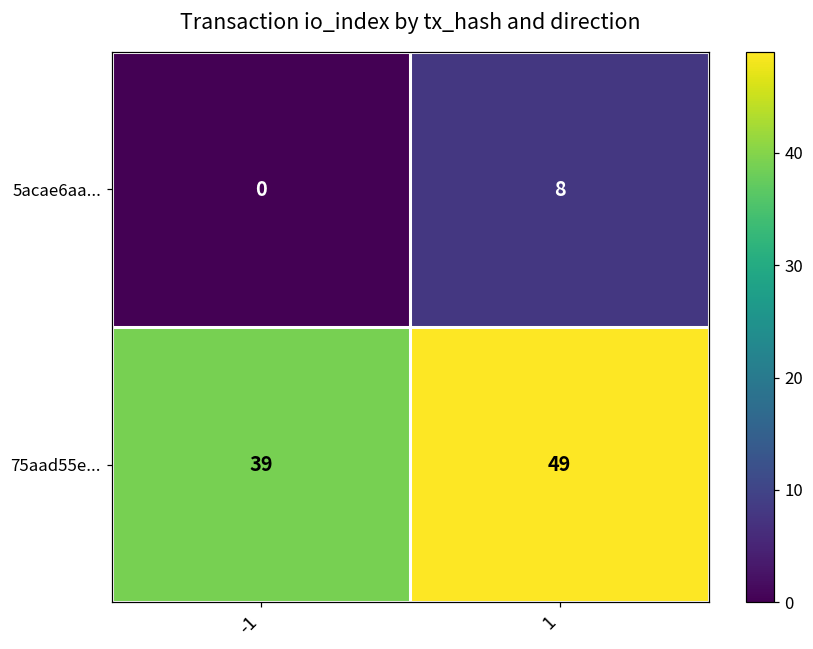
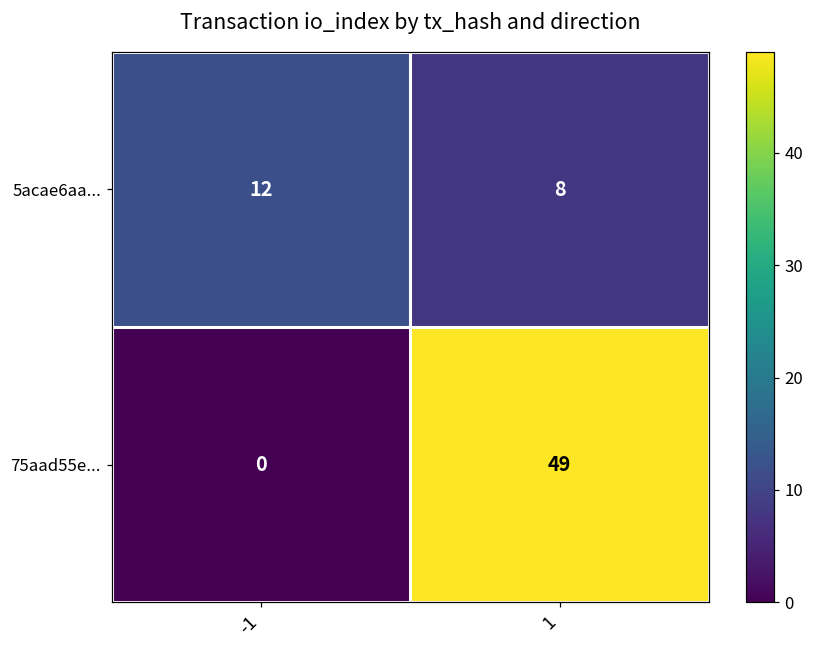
5acae6aa..., -1: 0 -> 12
75aad55e..., -1: 39 -> 0
